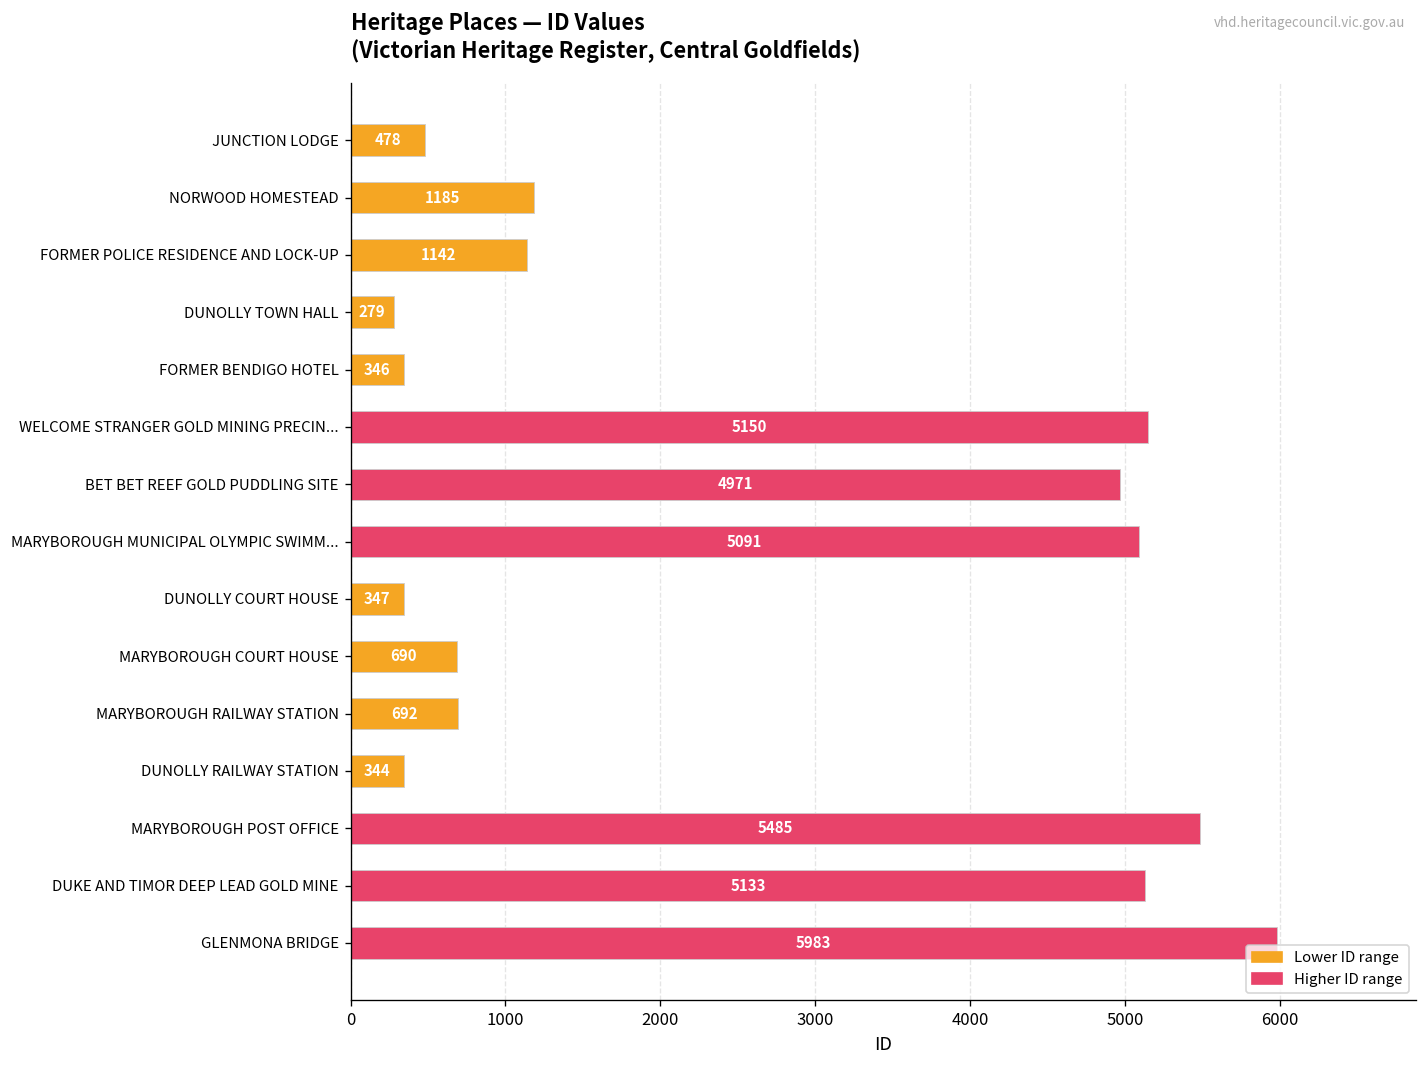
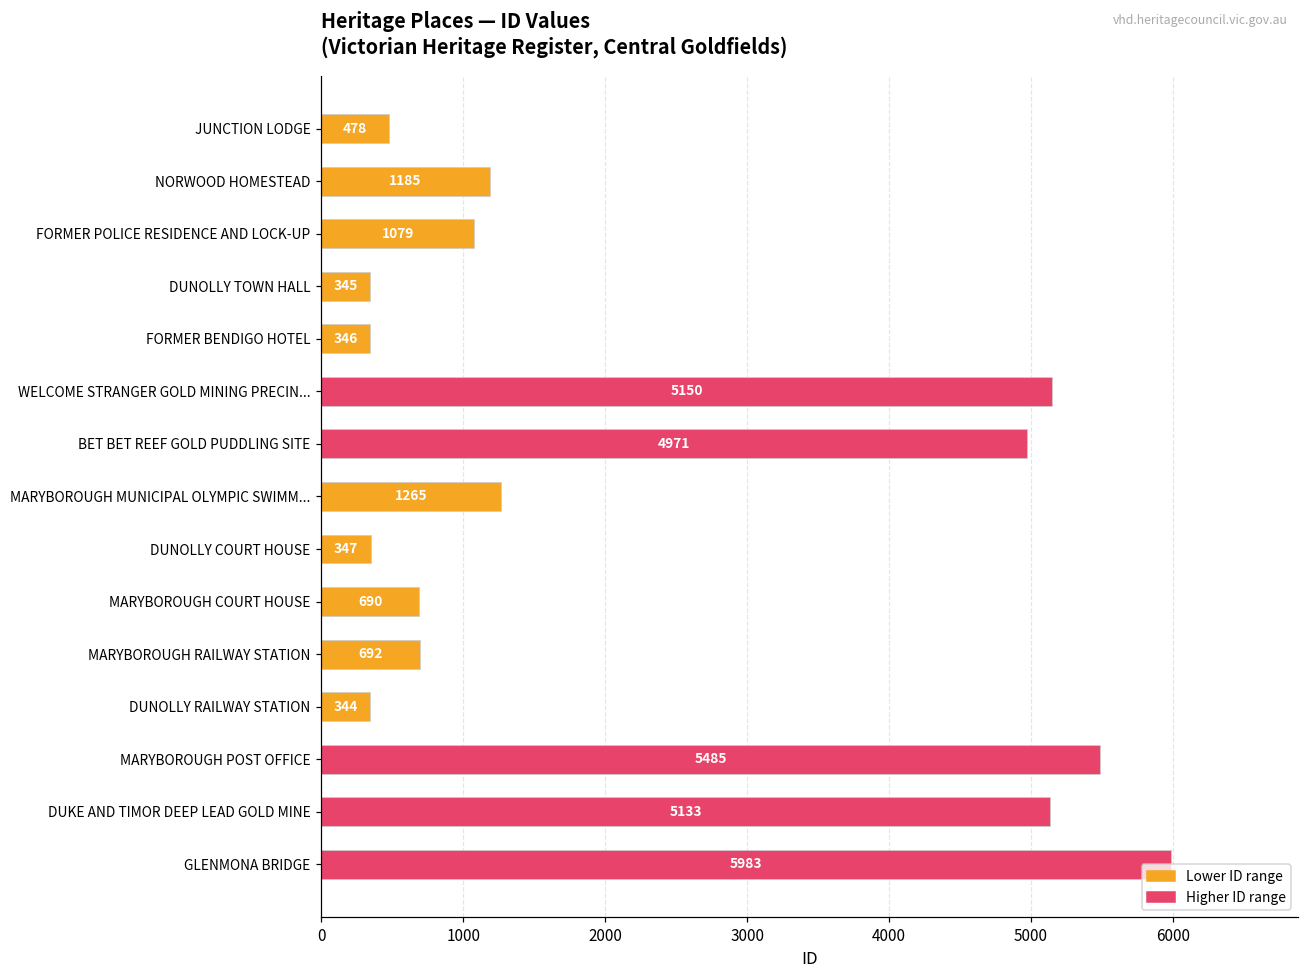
FORMER POLICE RESIDENCE AND LOCK-UP: 1142 -> 1079
DUNOLLY TOWN HALL: 279 -> 345
MARYBOROUGH MUNICIPAL OLYMPIC SWIMM...: 5091 -> 1265
